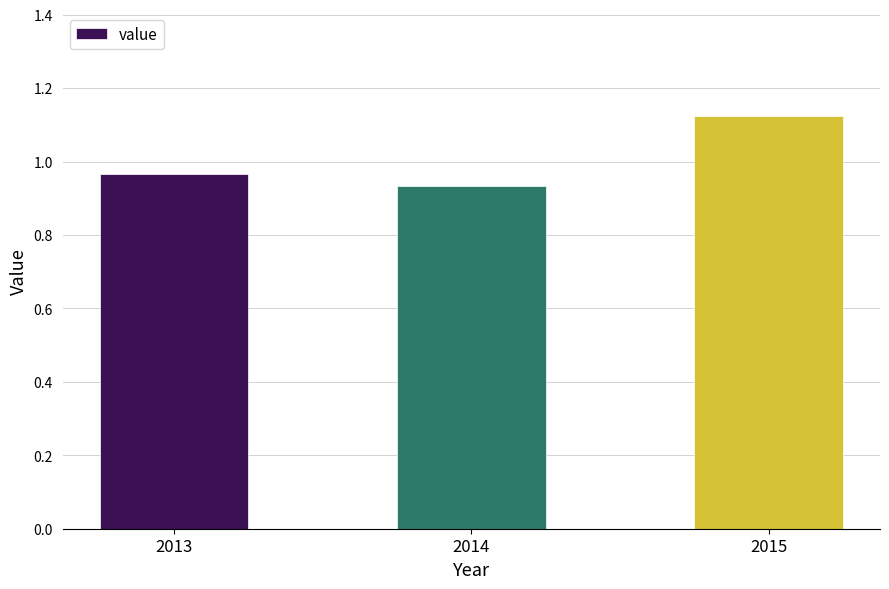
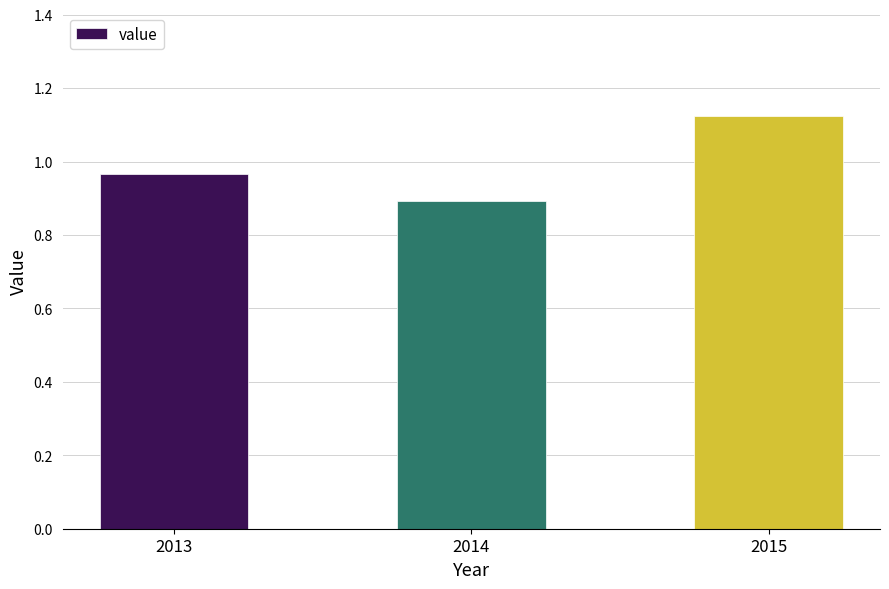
2014: 0.93 -> 0.89
